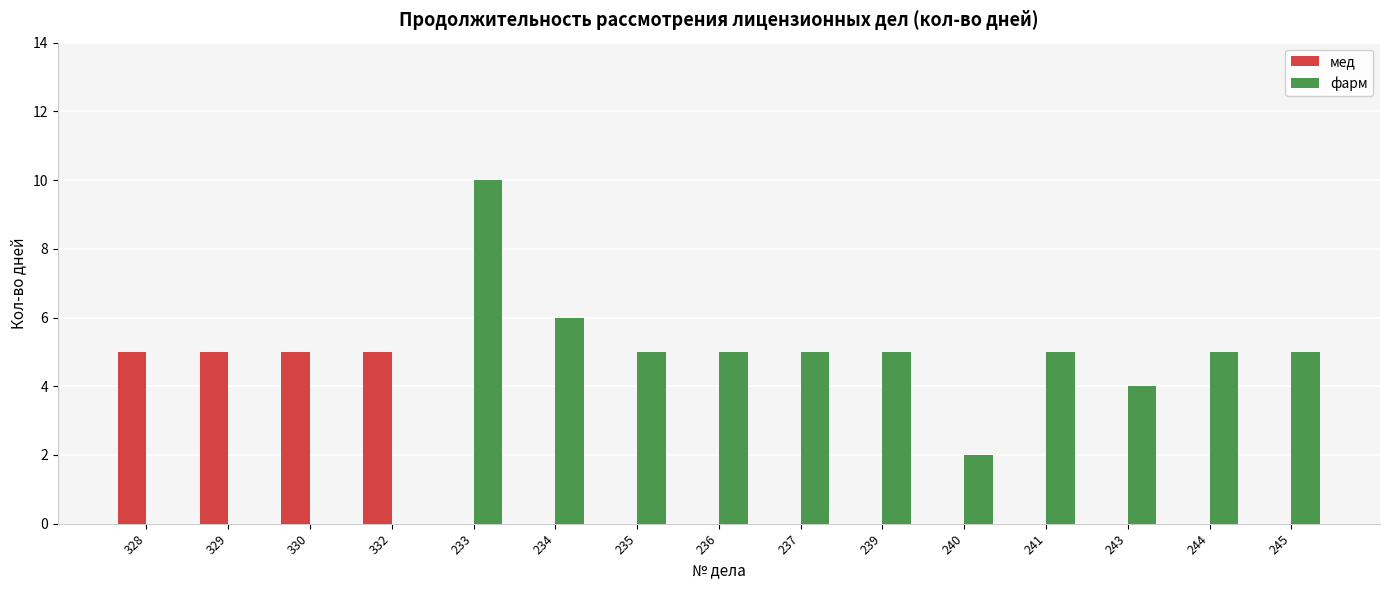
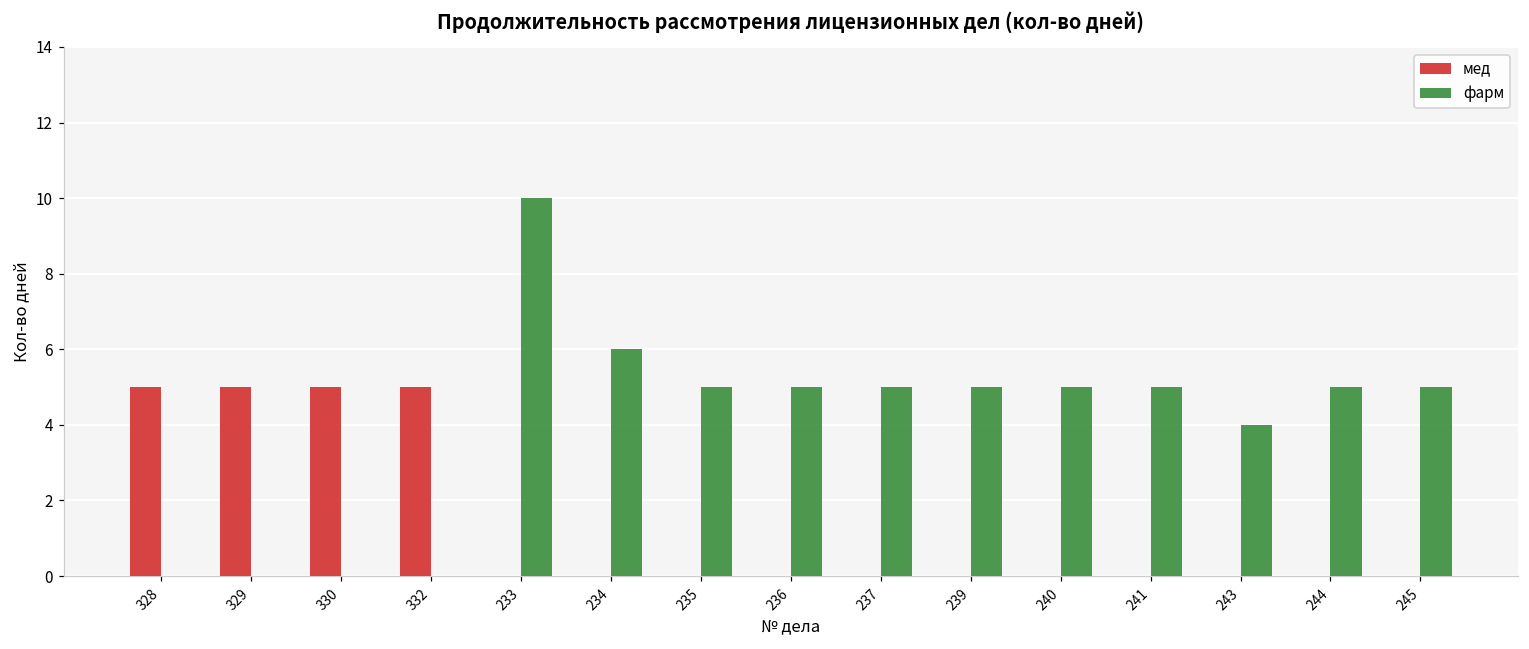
фарм, 240: 2 -> 5
